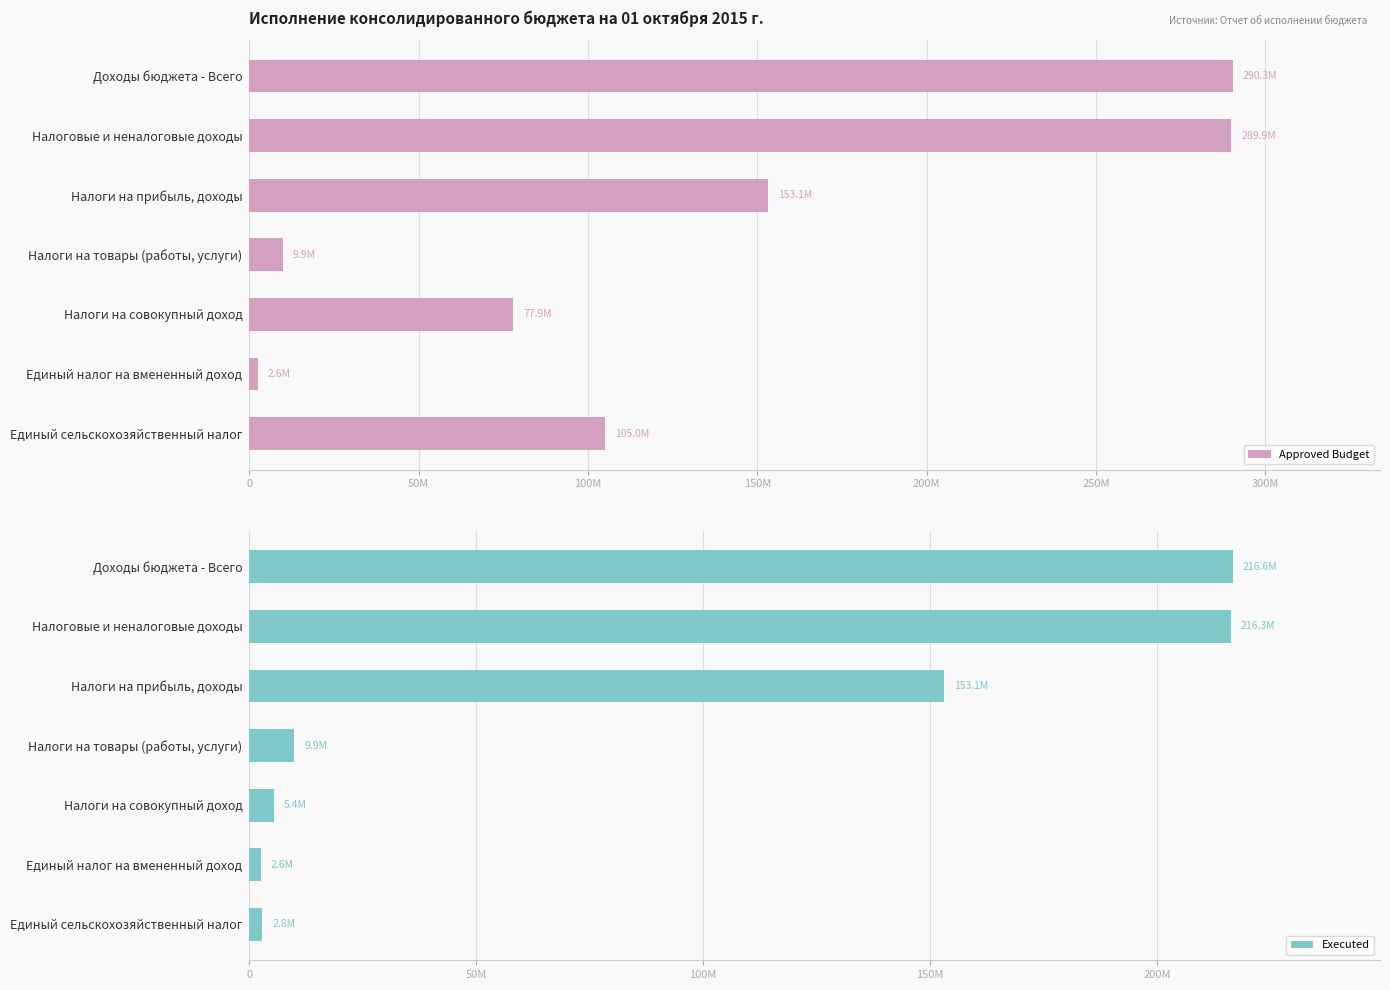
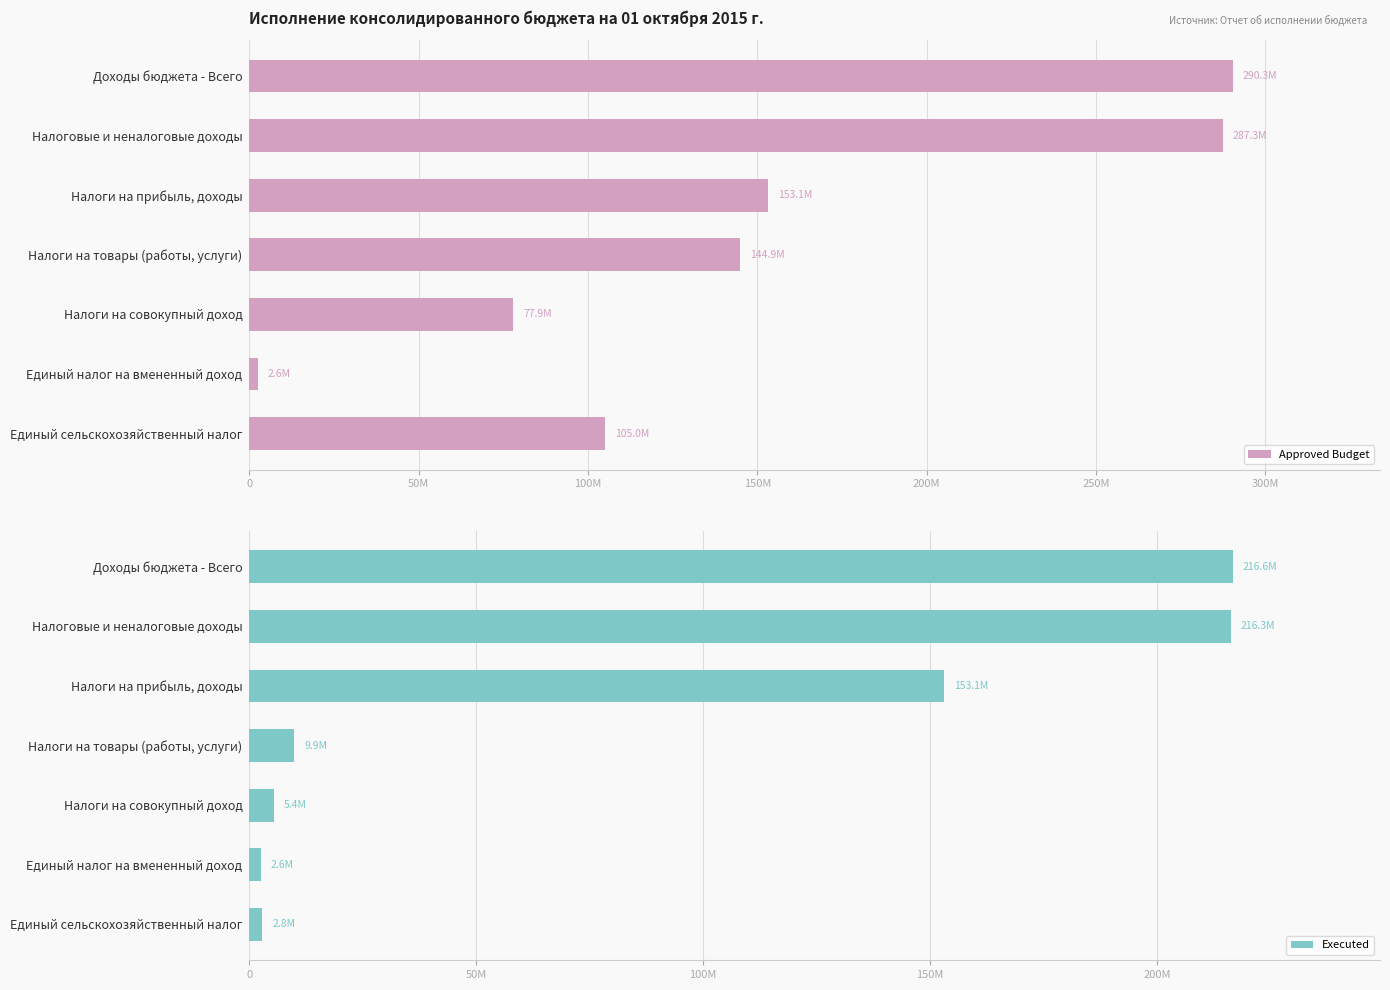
Исполнение консолидированного бюджета на 01 октября 2015 г., Налоговые и неналоговые доходы: 289.9M -> 287.3M
Исполнение консолидированного бюджета на 01 октября 2015 г., Налоги на товары (работы, услуги): 9.9M -> 144.9M
